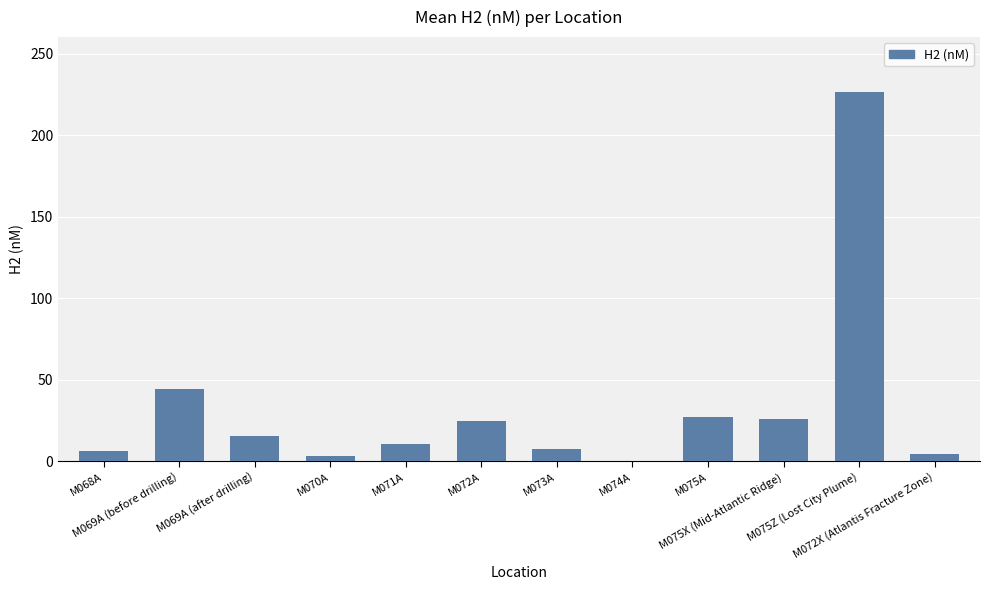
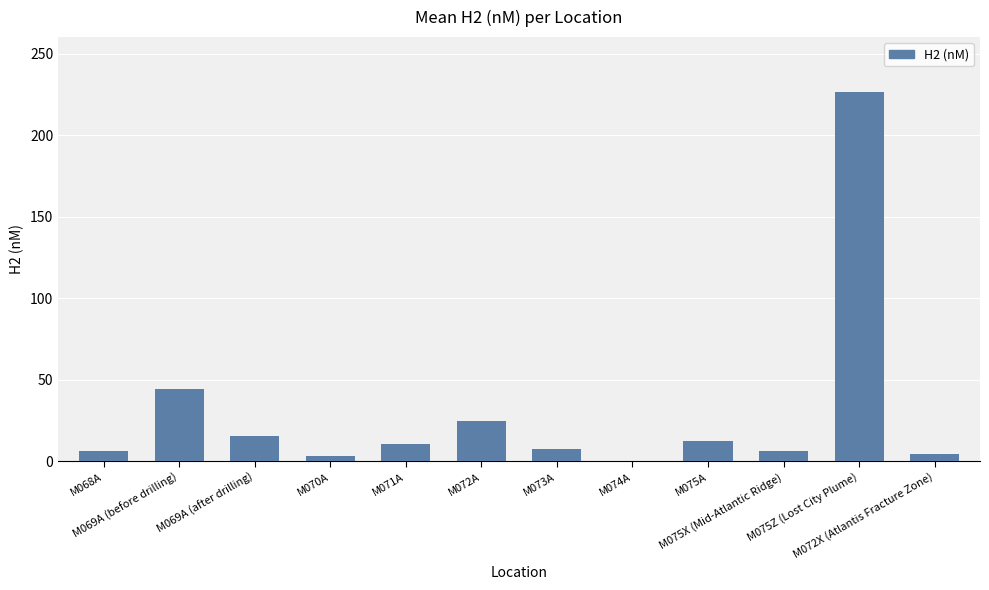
M075A: 27 -> 13
M075X (Mid-Atlantic Ridge): 26 -> 6
